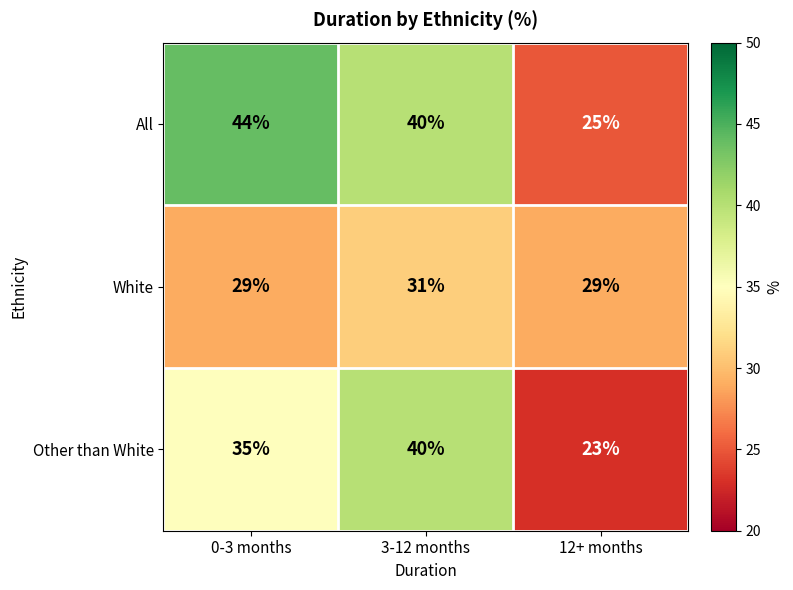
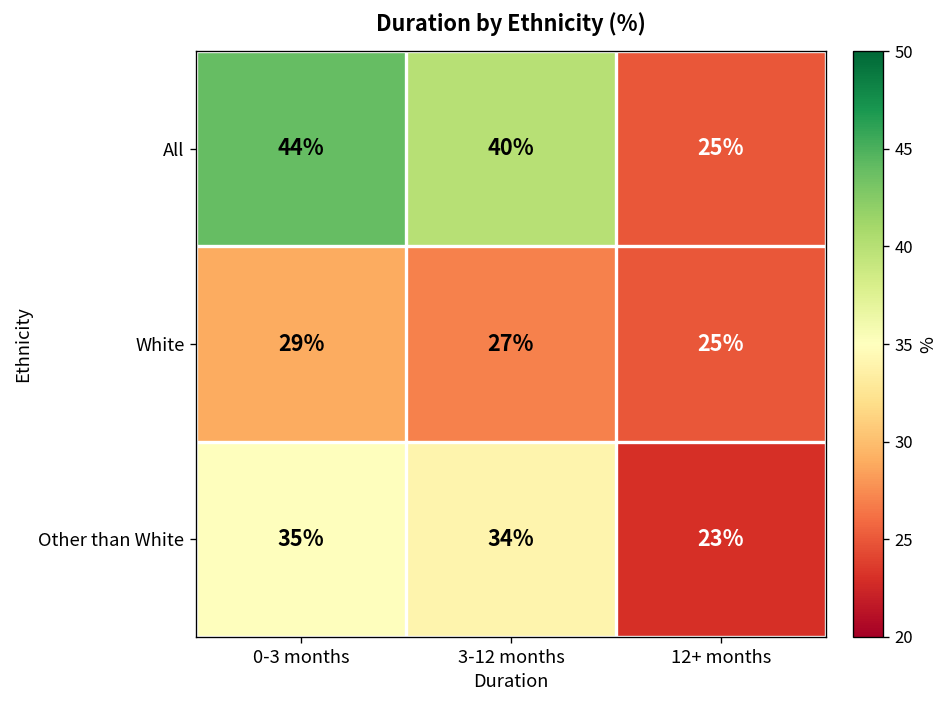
White, 3-12 months: 31% -> 27%
White, 12+ months: 29% -> 25%
Other than White, 3-12 months: 40% -> 34%
